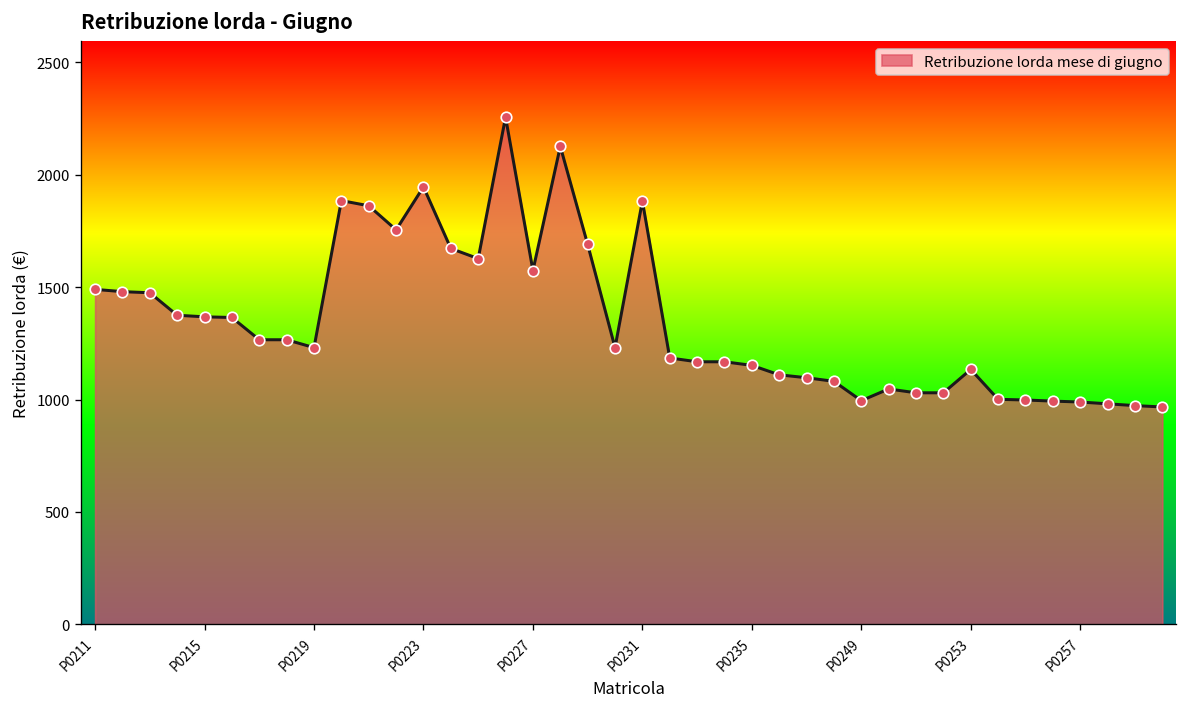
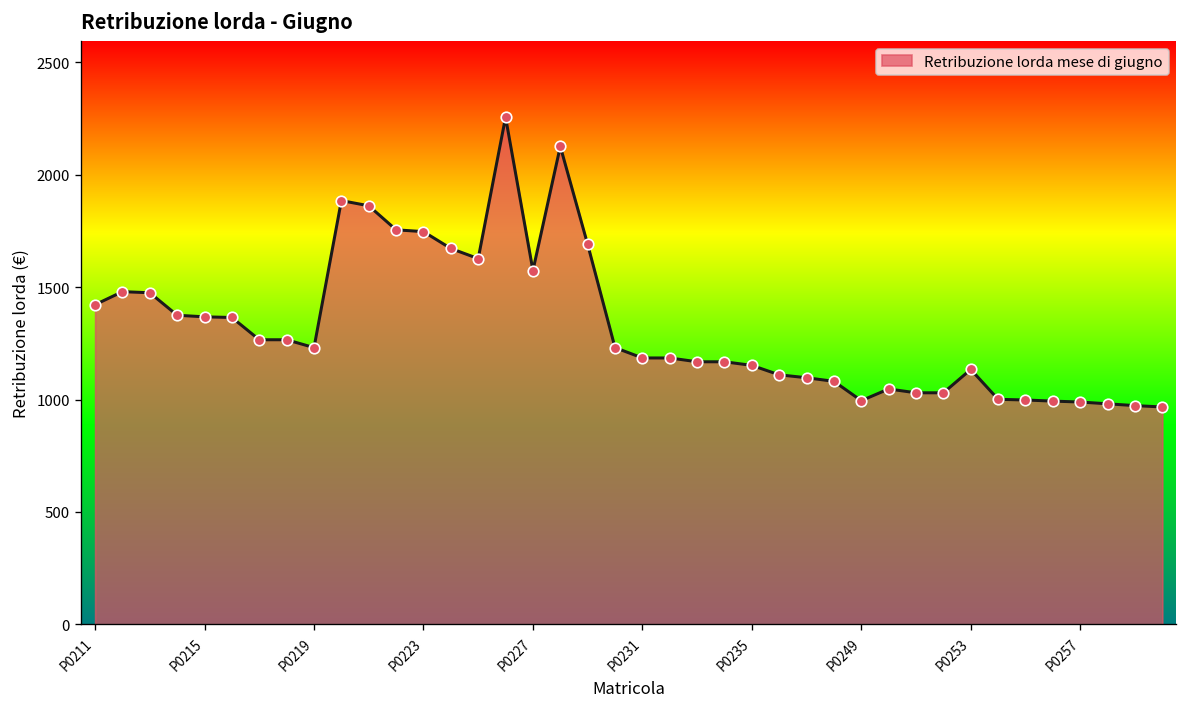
P0211: 1490 -> 1420
P0223: 1950 -> 1750
P0231: 1880 -> 1190
